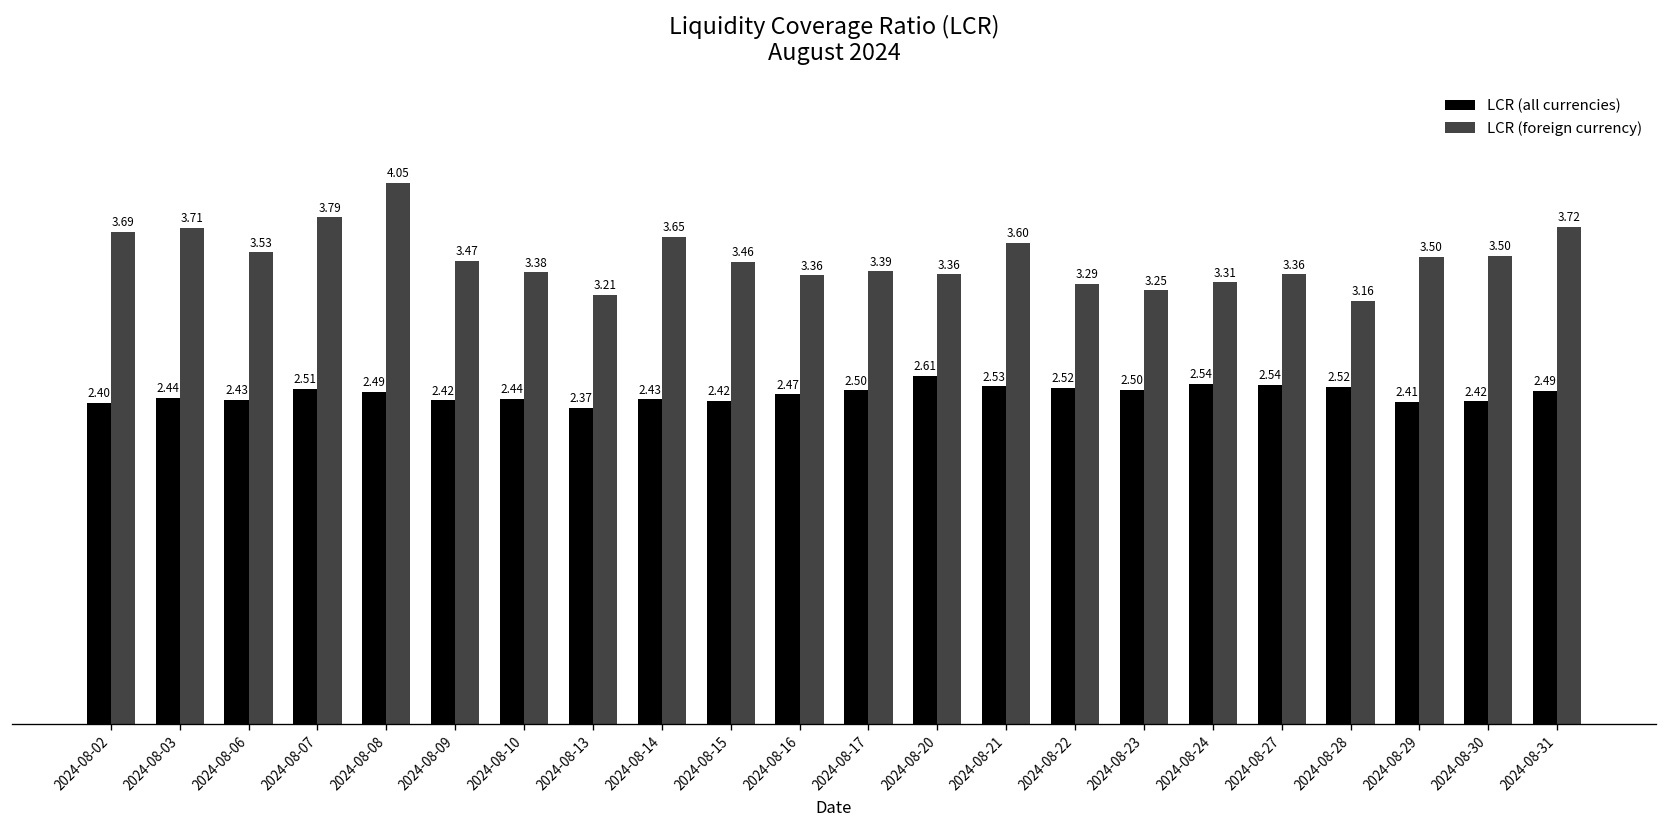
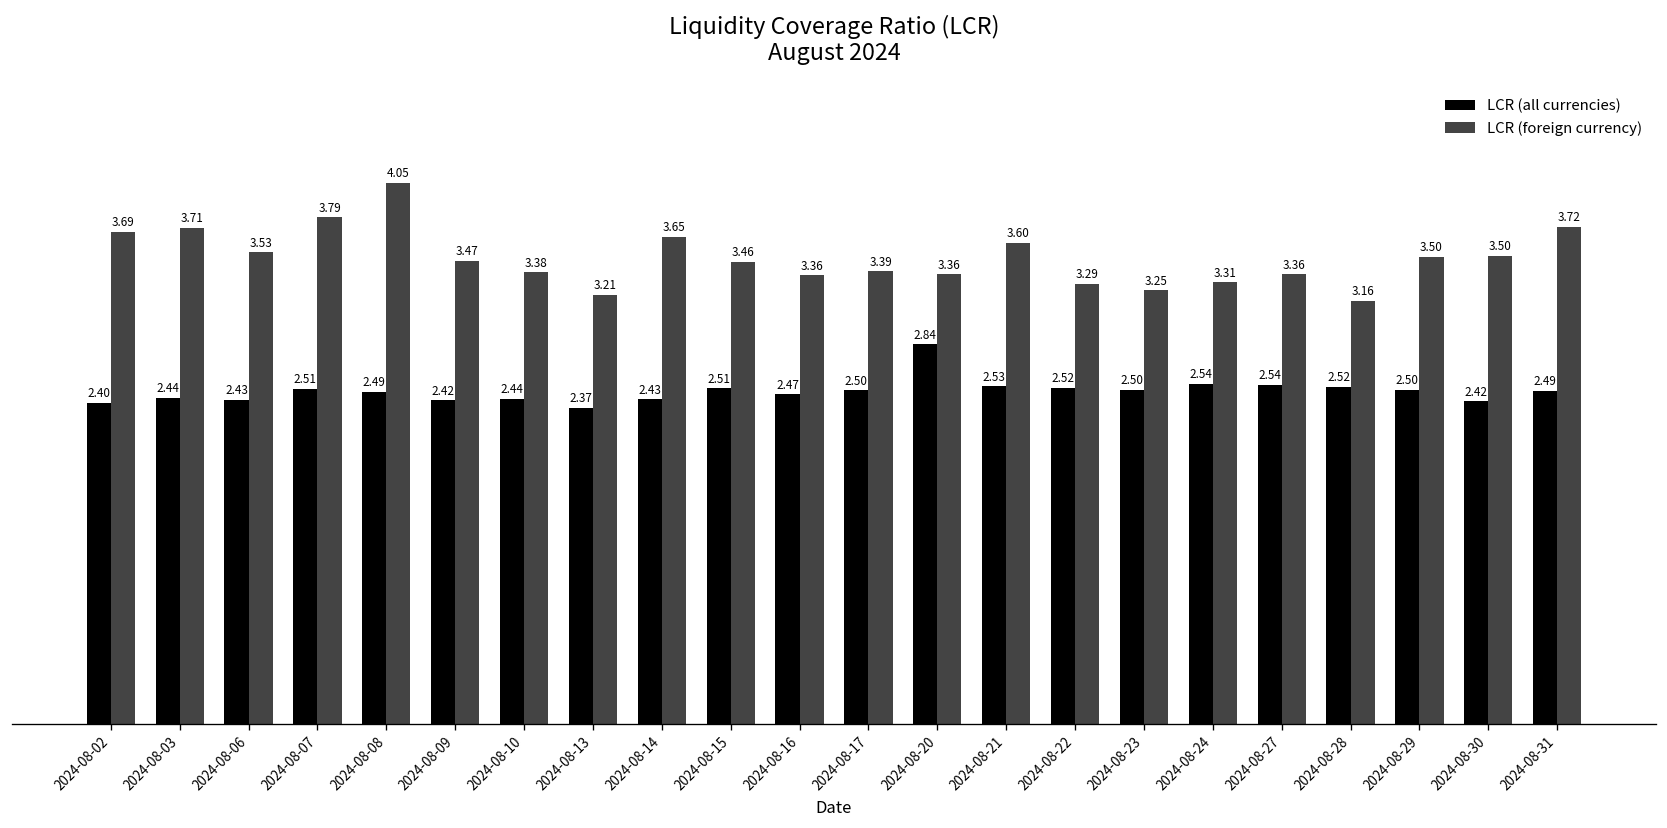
LCR (all currencies), 2024-08-15: 2.42 -> 2.51
LCR (all currencies), 2024-08-20: 2.61 -> 2.84
LCR (all currencies), 2024-08-29: 2.41 -> 2.50
